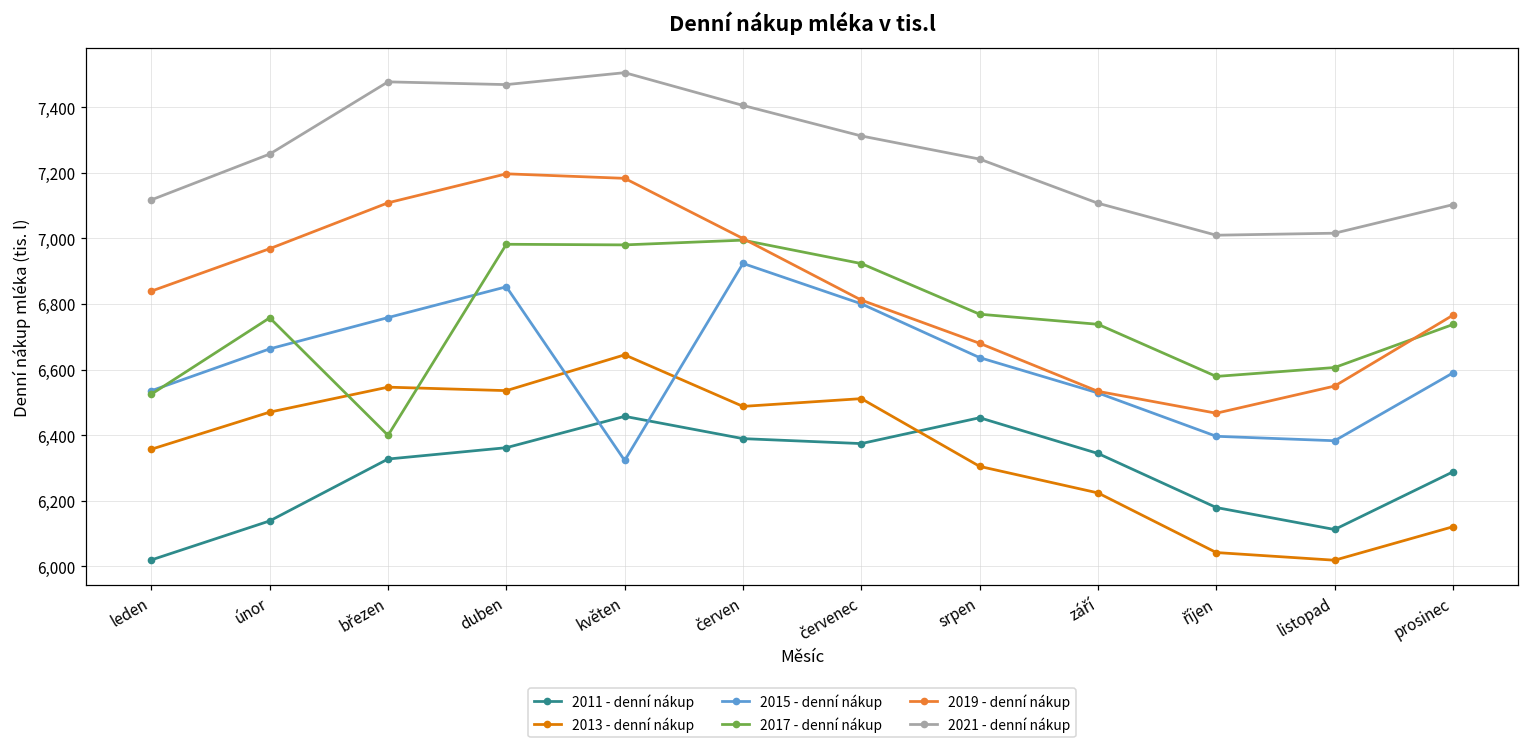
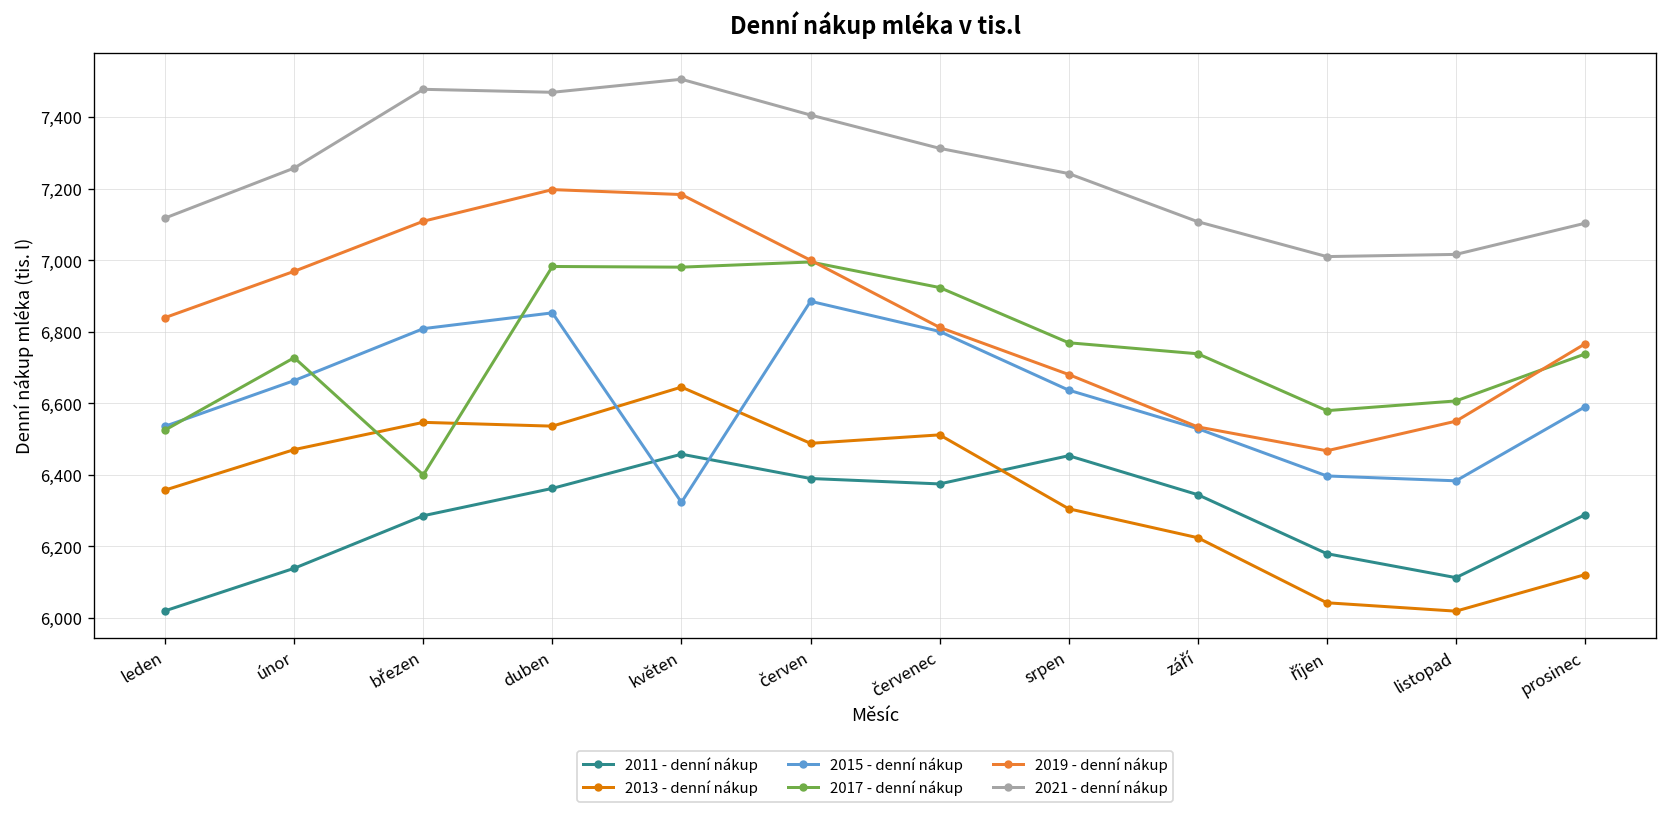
2017 - denní nákup, únor: 6,760 -> 6,730
2011 - denní nákup, březen: 6,330 -> 6,290
2015 - denní nákup, březen: 6,760 -> 6,810
2015 - denní nákup, červen: 6,920 -> 6,880
